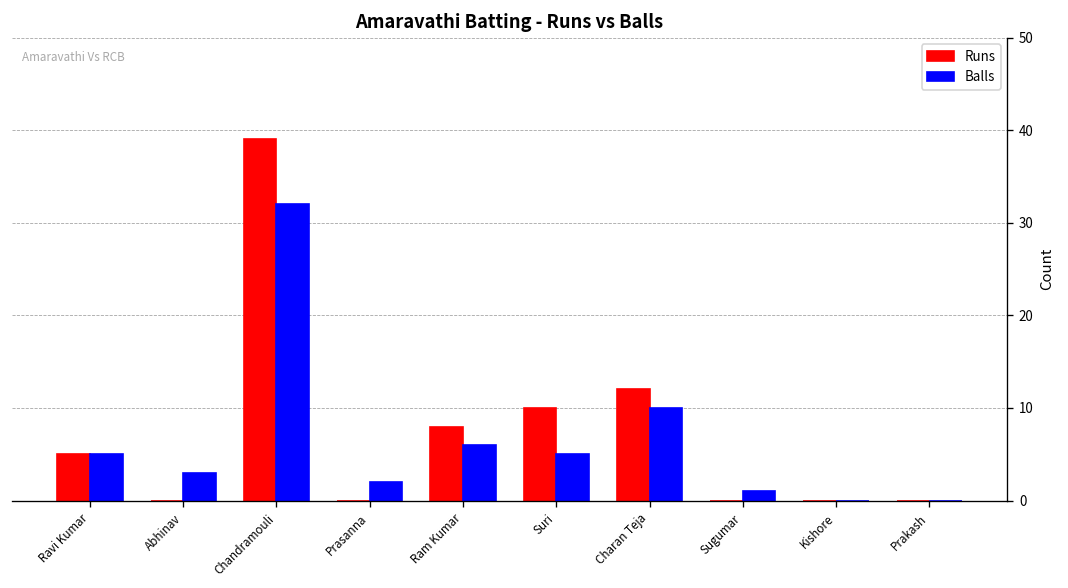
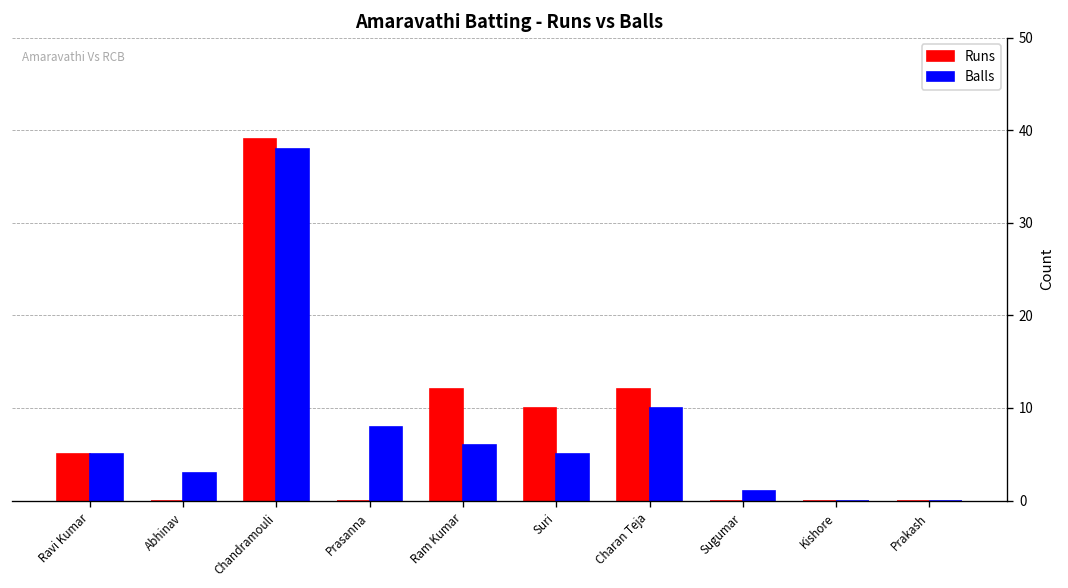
Balls, Chandramouli: 32 -> 38
Balls, Prasanna: 2 -> 8
Runs, Ram Kumar: 8 -> 12
